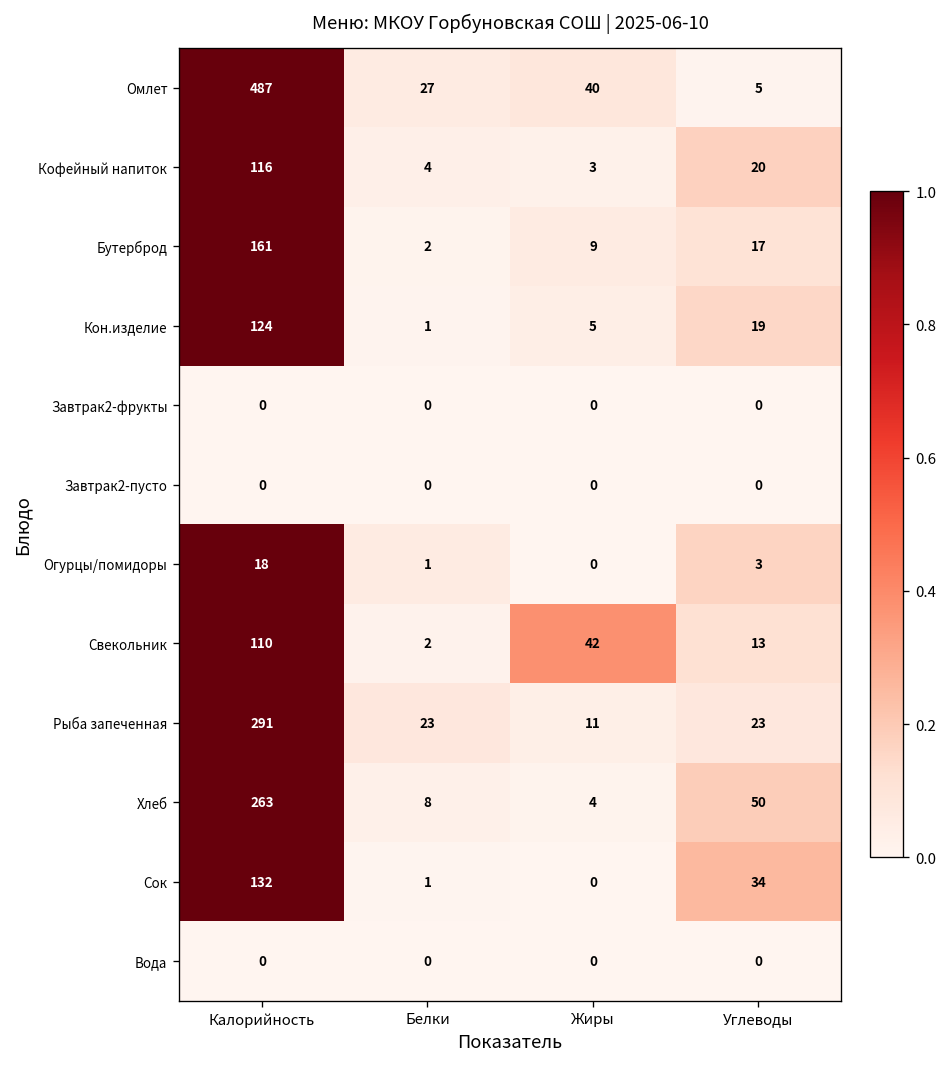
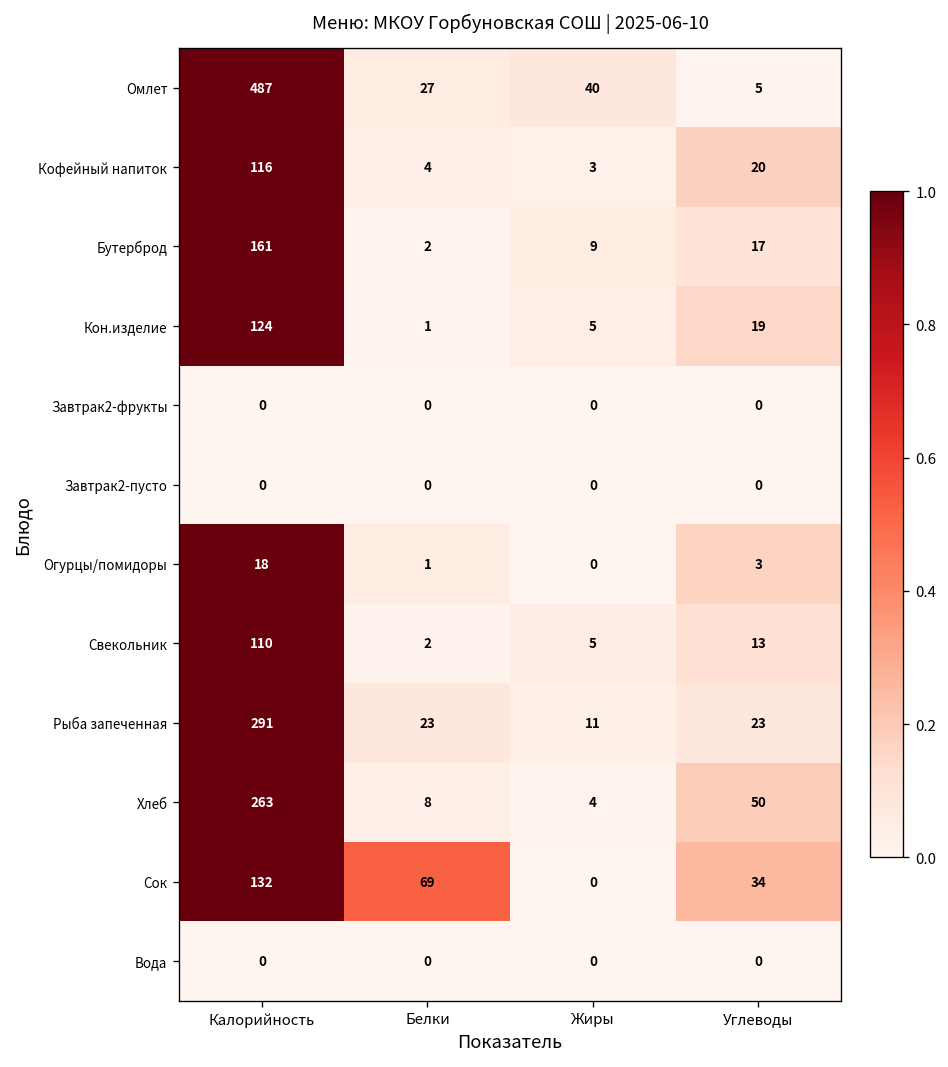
Свекольник, Жиры: 42 -> 5
Сок, Белки: 1 -> 69
